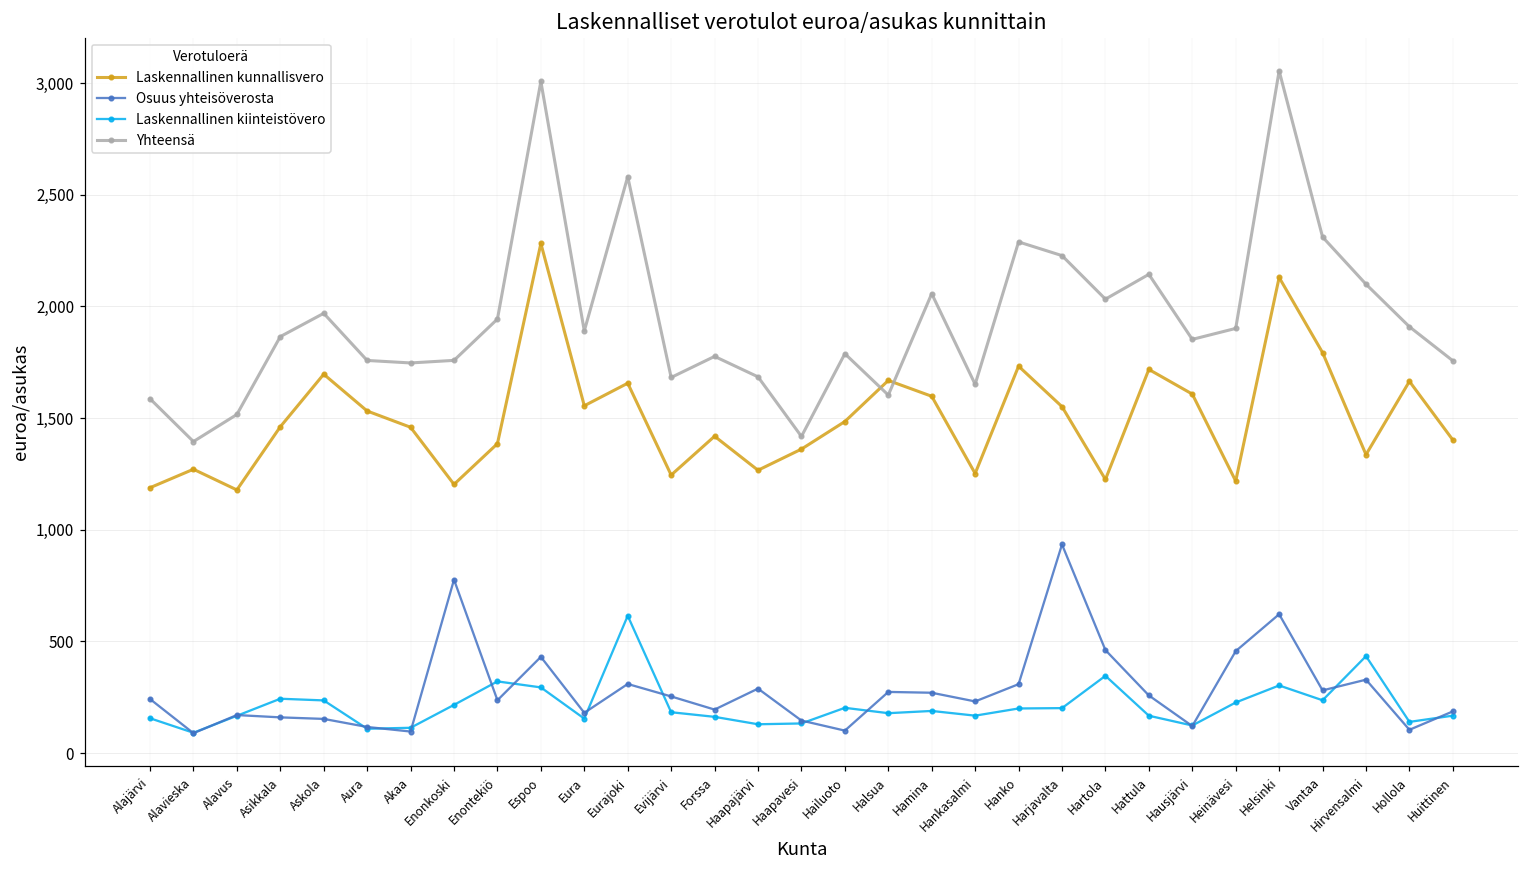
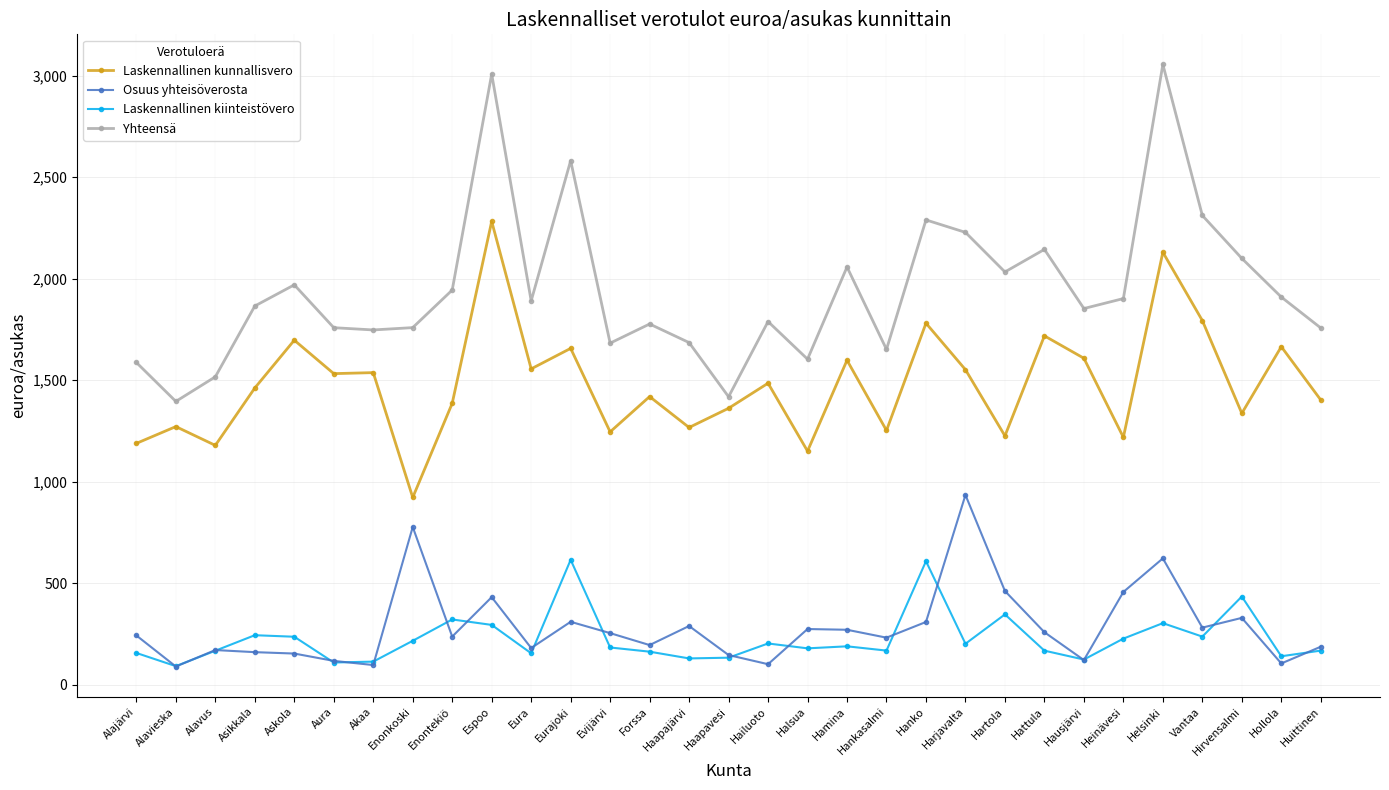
Laskennallinen kunnallisvero, Akaa: 1,460 -> 1,540
Laskennallinen kunnallisvero, Enonkoski: 1,200 -> 920
Laskennallinen kunnallisvero, Halsua: 1,670 -> 1,150
Laskennallinen kunnallisvero, Hanko: 1,730 -> 1,780
Laskennallinen kiinteistövero, Hanko: 200 -> 610
